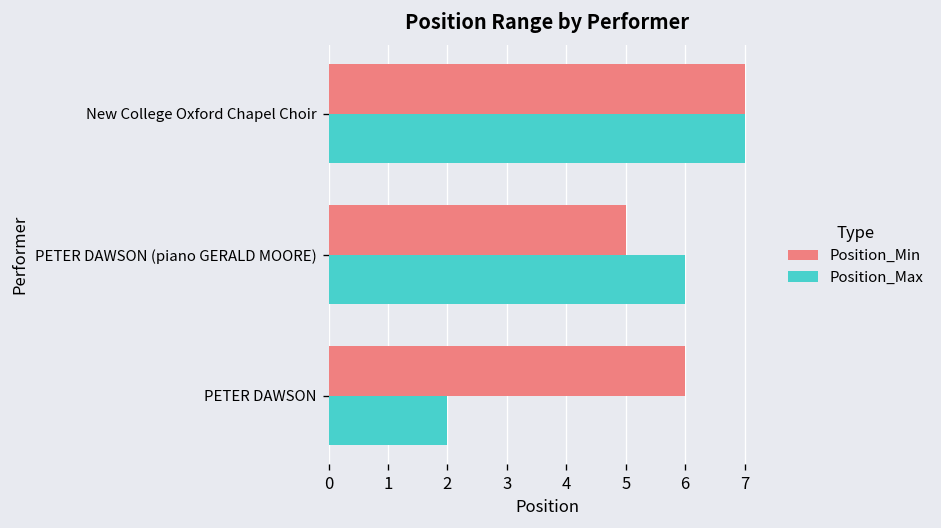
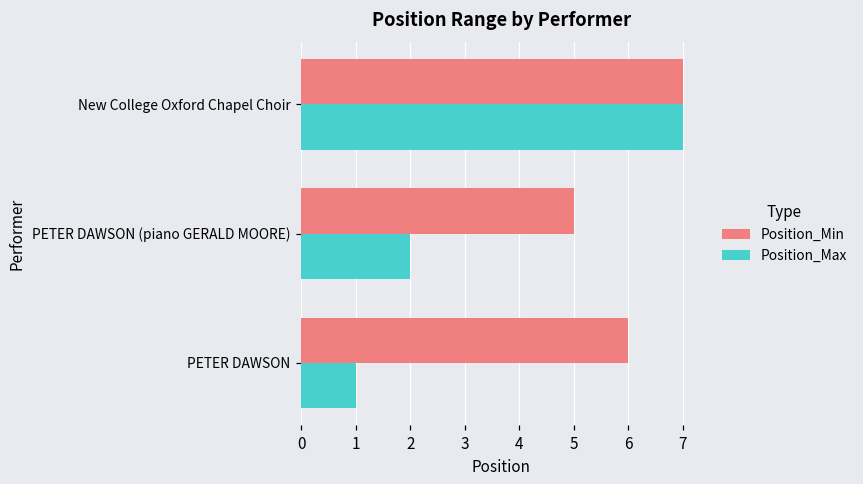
Position_Max, PETER DAWSON (piano GERALD MOORE): 6 -> 2
Position_Max, PETER DAWSON: 2 -> 1
